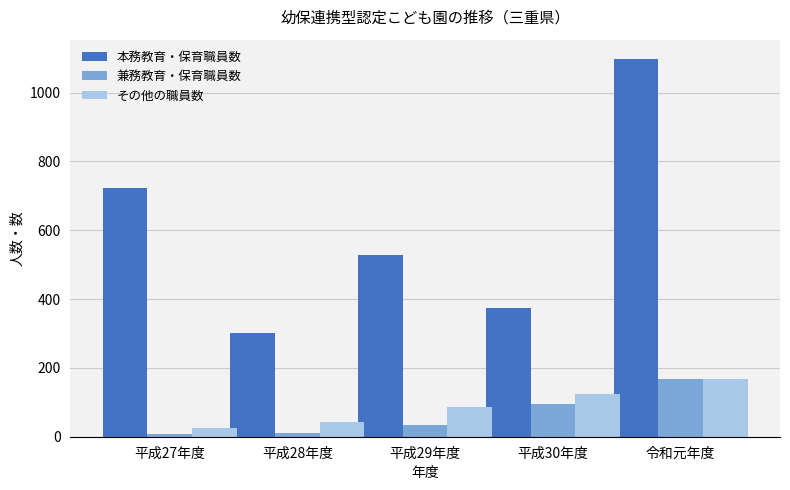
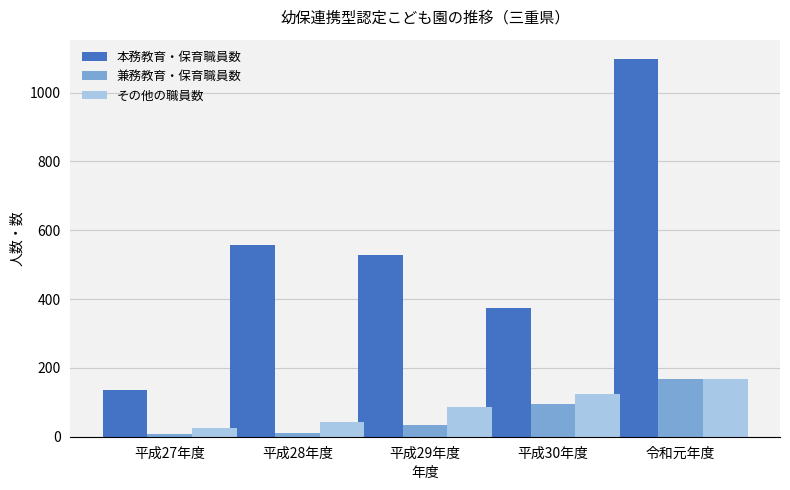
本務教育・保育職員数, 平成27年度: 720 -> 140
本務教育・保育職員数, 平成28年度: 300 -> 560
